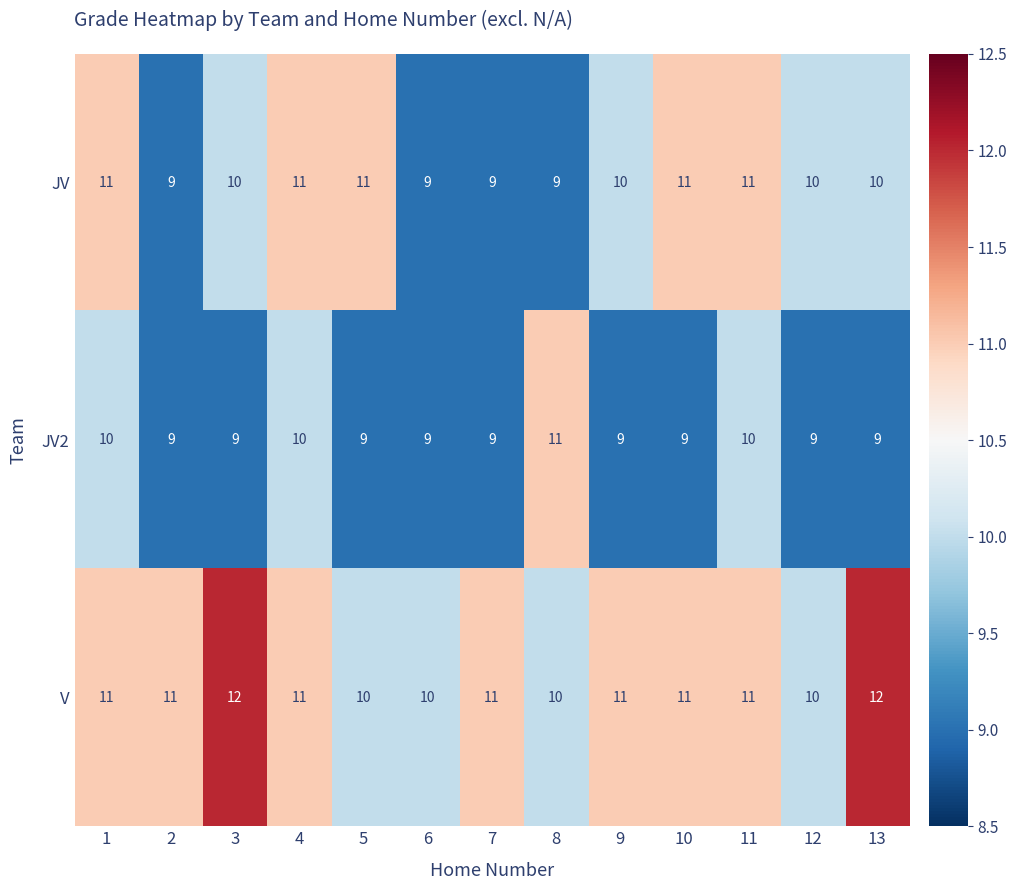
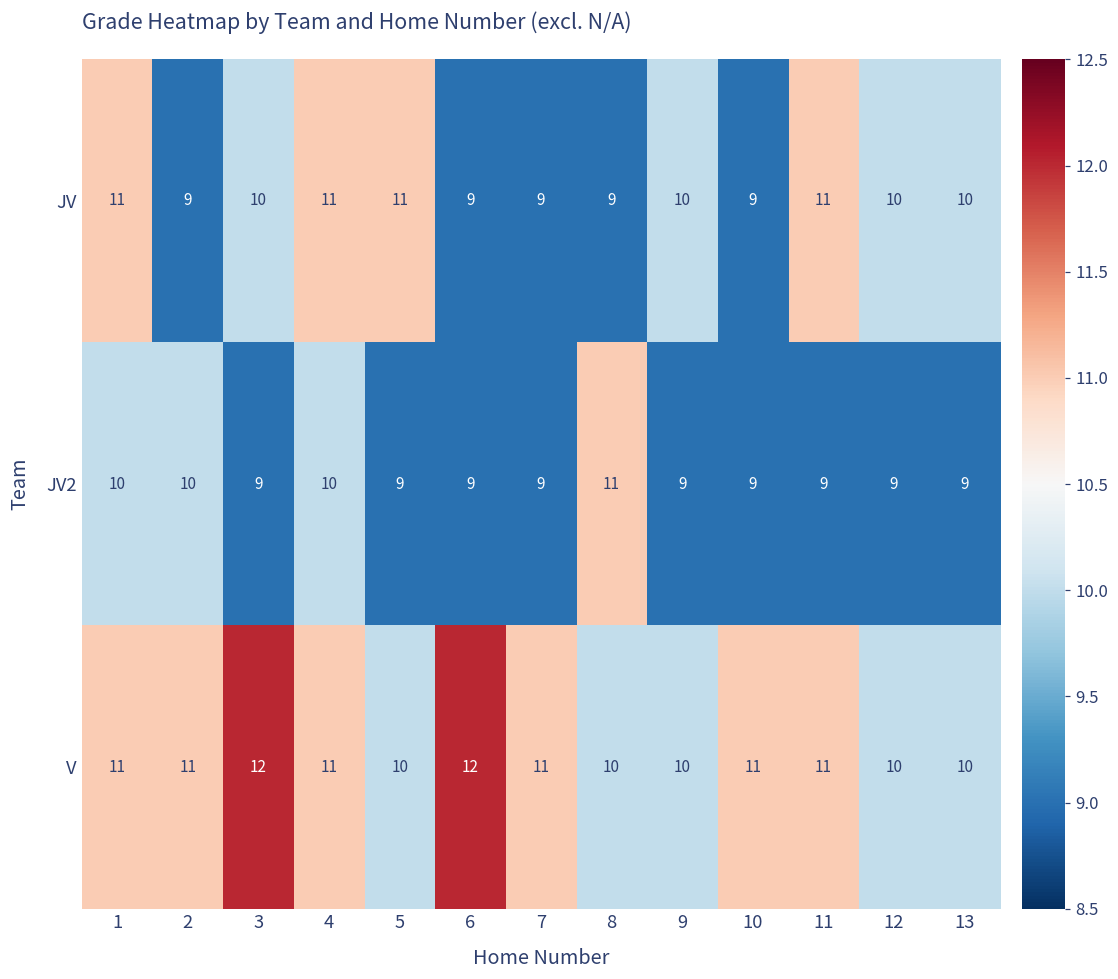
JV, 10: 11 -> 9
JV2, 2: 9 -> 10
JV2, 11: 10 -> 9
V, 6: 10 -> 12
V, 9: 11 -> 10
V, 13: 12 -> 10
